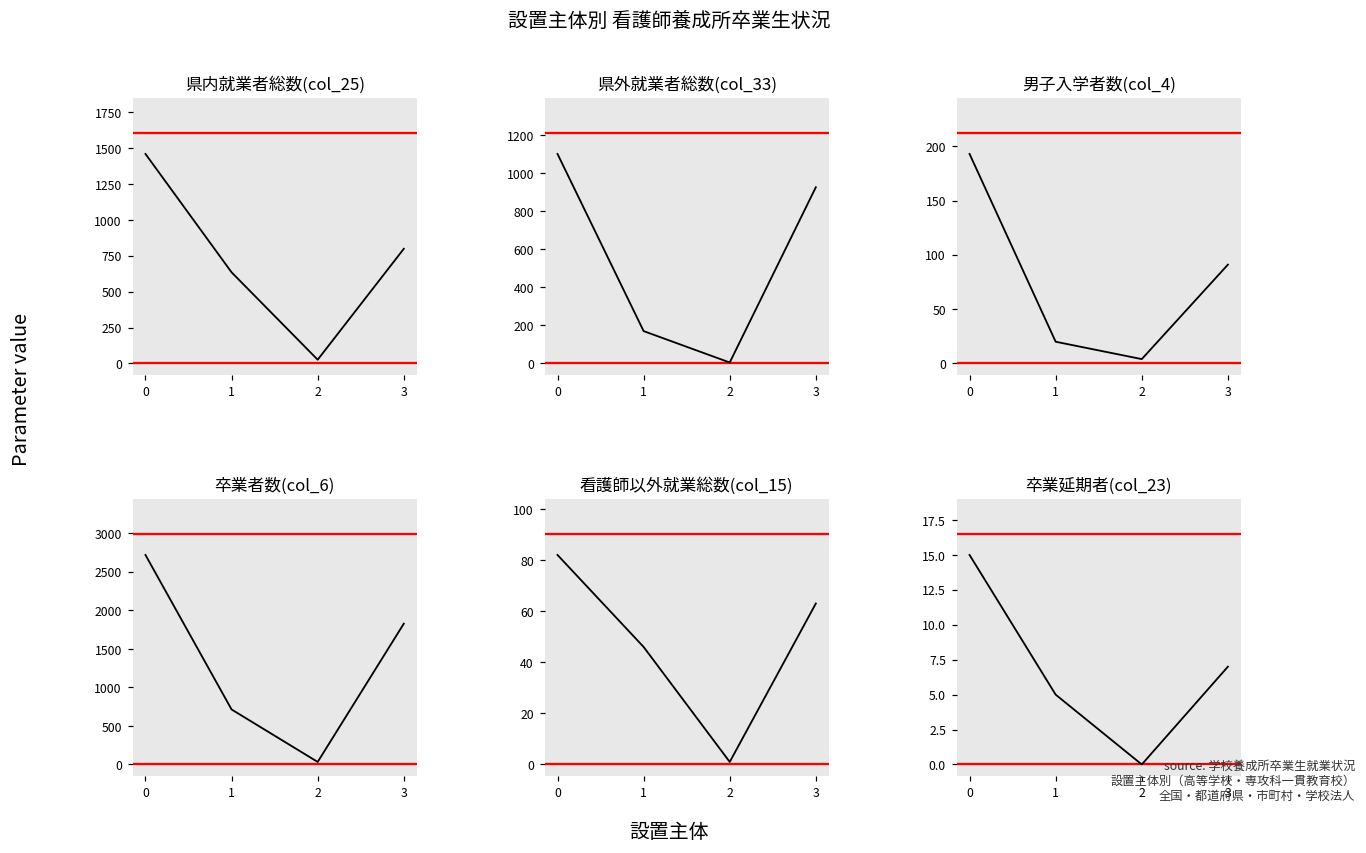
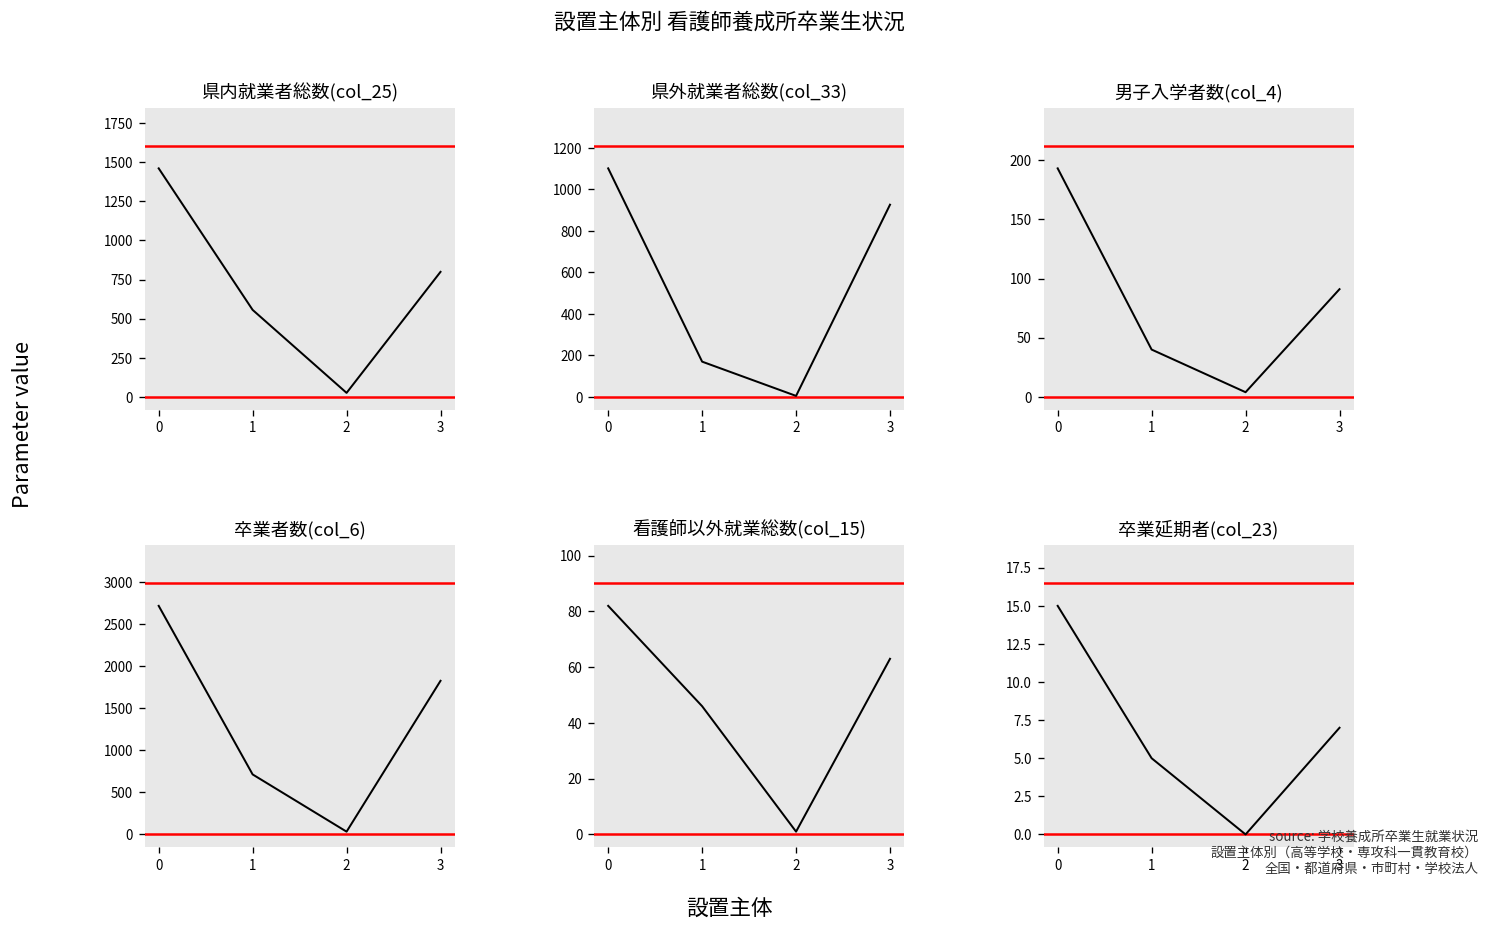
県内就業者総数(col_25), 1: 640 -> 560
男子入学者数(col_4), 1: 20 -> 40
